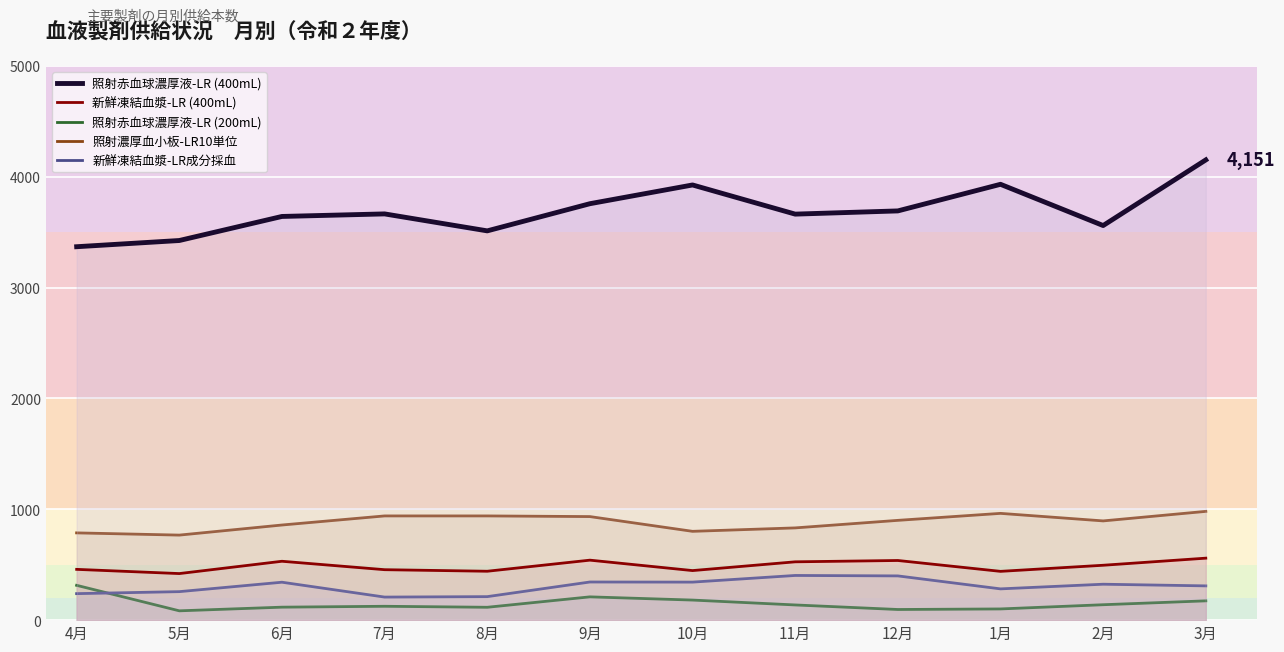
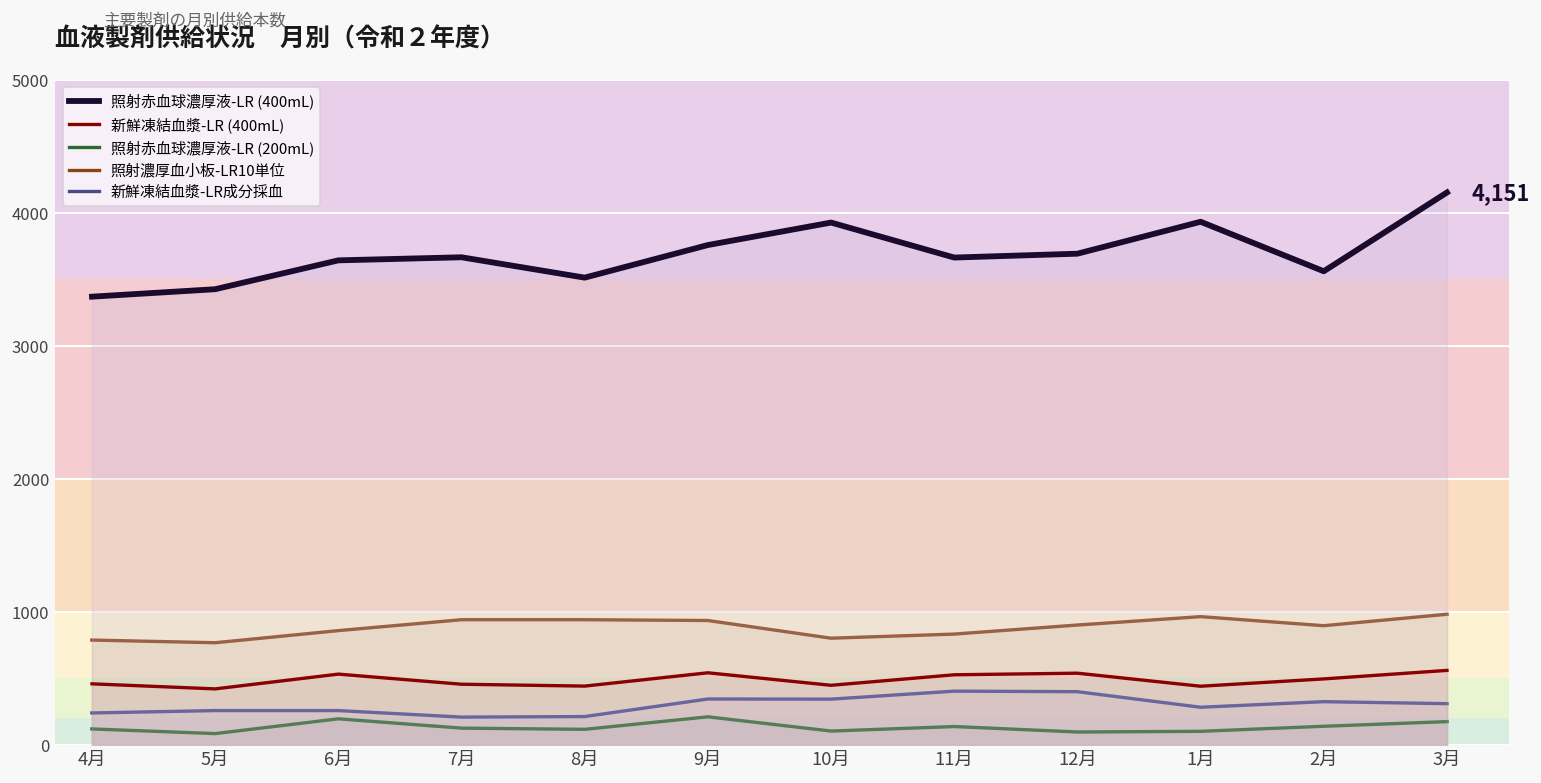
照射赤血球濃厚液-LR (200mL), 4月: 310 -> 120
照射赤血球濃厚液-LR (200mL), 6月: 120 -> 200
新鮮凍結血漿-LR成分採血, 6月: 340 -> 260
照射赤血球濃厚液-LR (200mL), 10月: 180 -> 100
